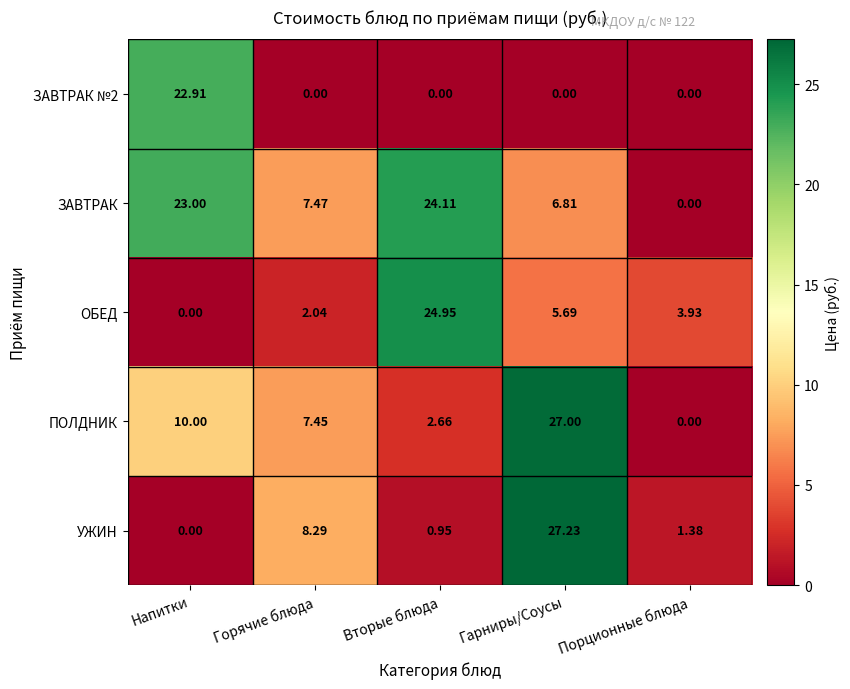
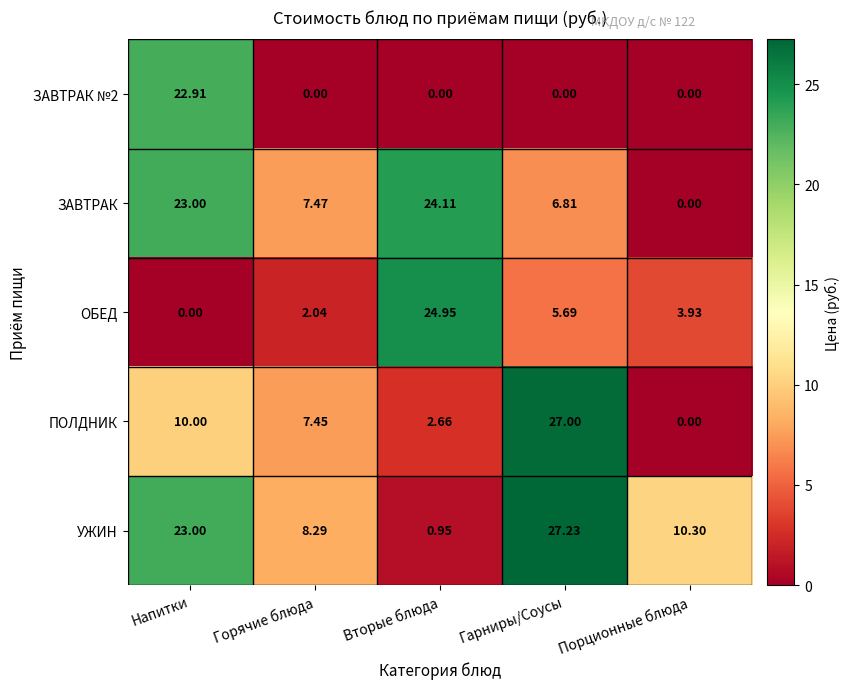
УЖИН, Напитки: 0.00 -> 23.00
УЖИН, Порционные блюда: 1.38 -> 10.30
